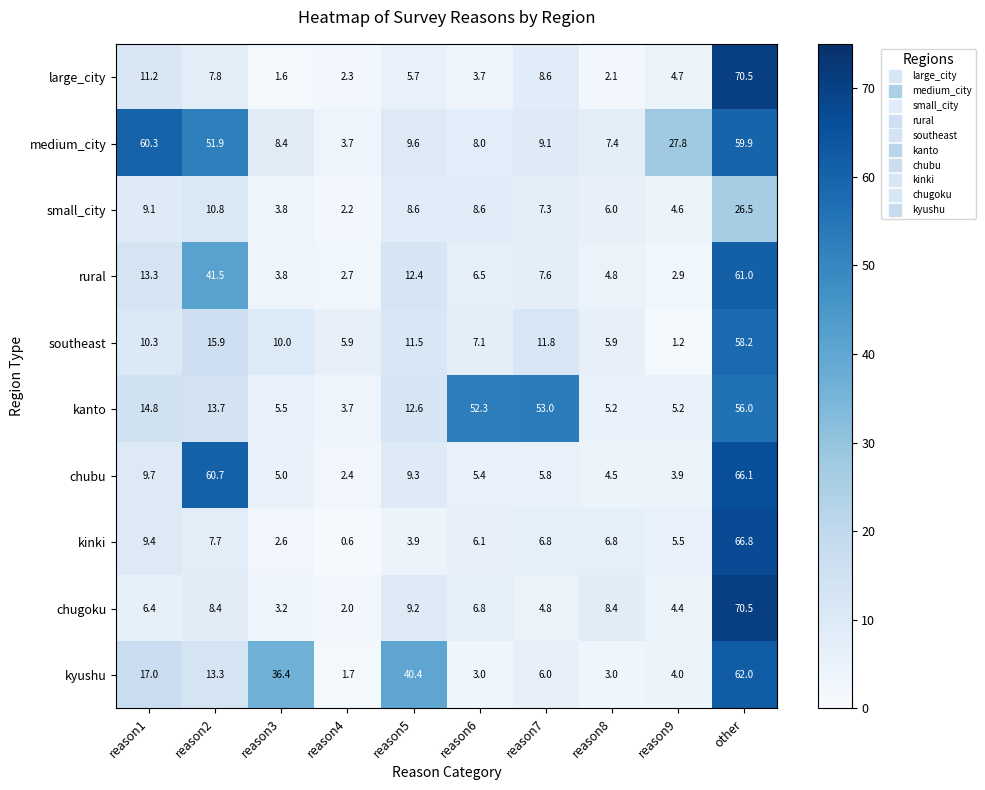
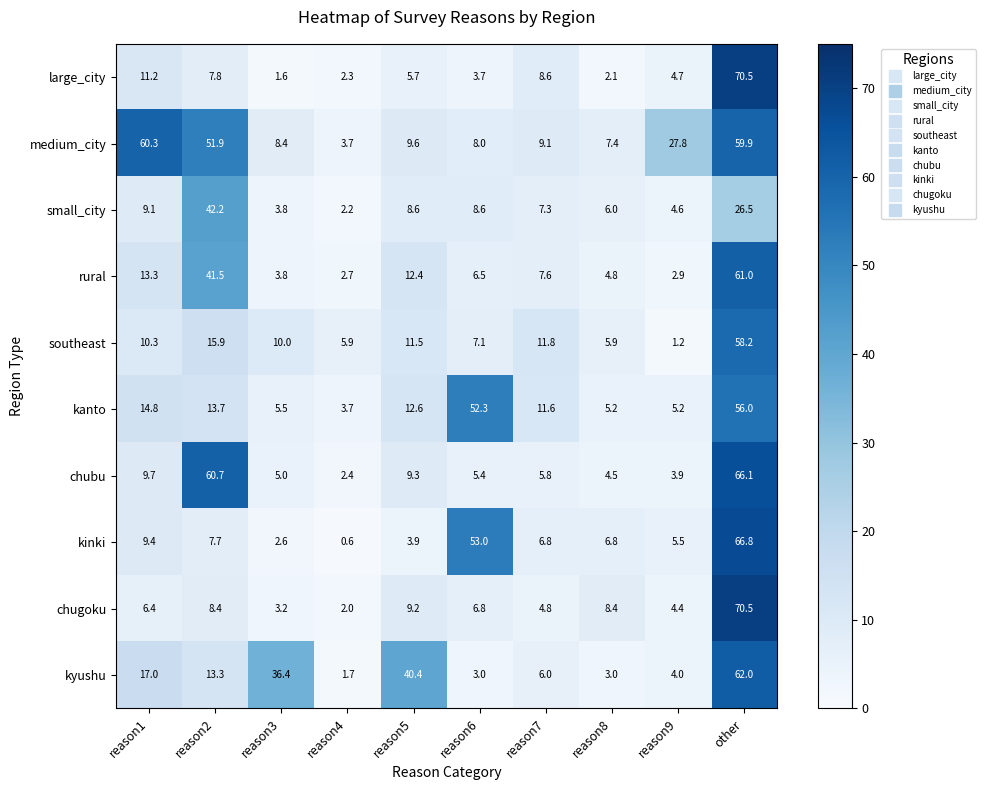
small_city, reason2: 10.8 -> 42.2
kanto, reason7: 53.0 -> 11.6
kinki, reason6: 6.1 -> 53.0
